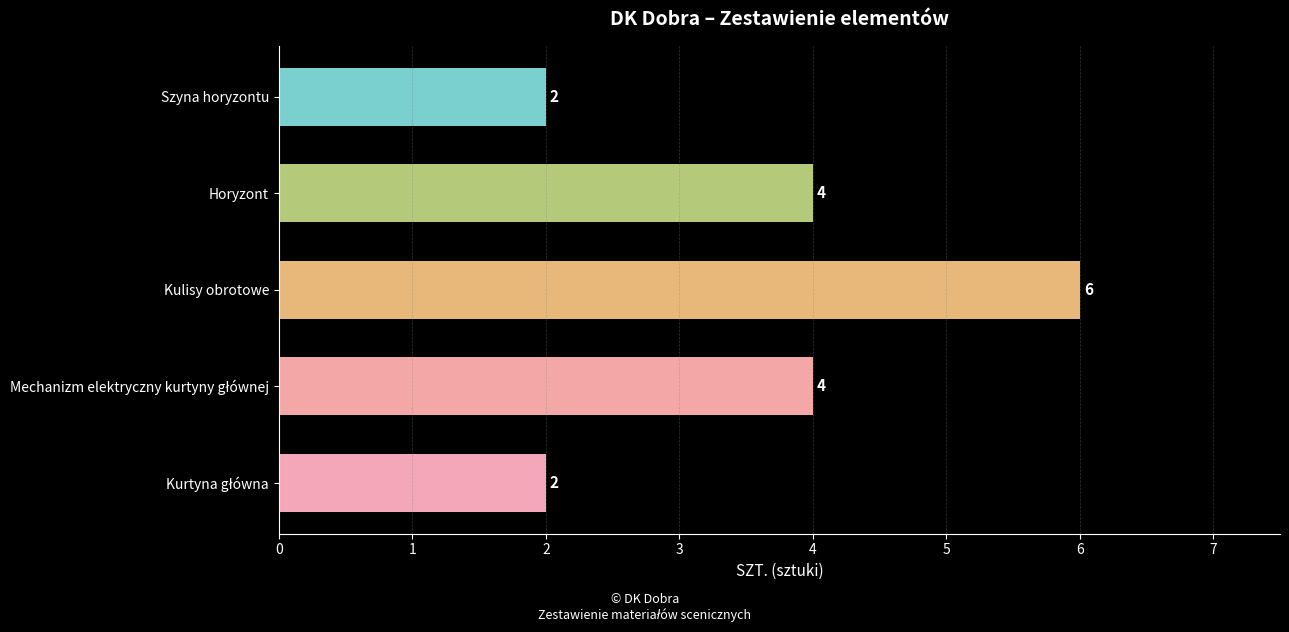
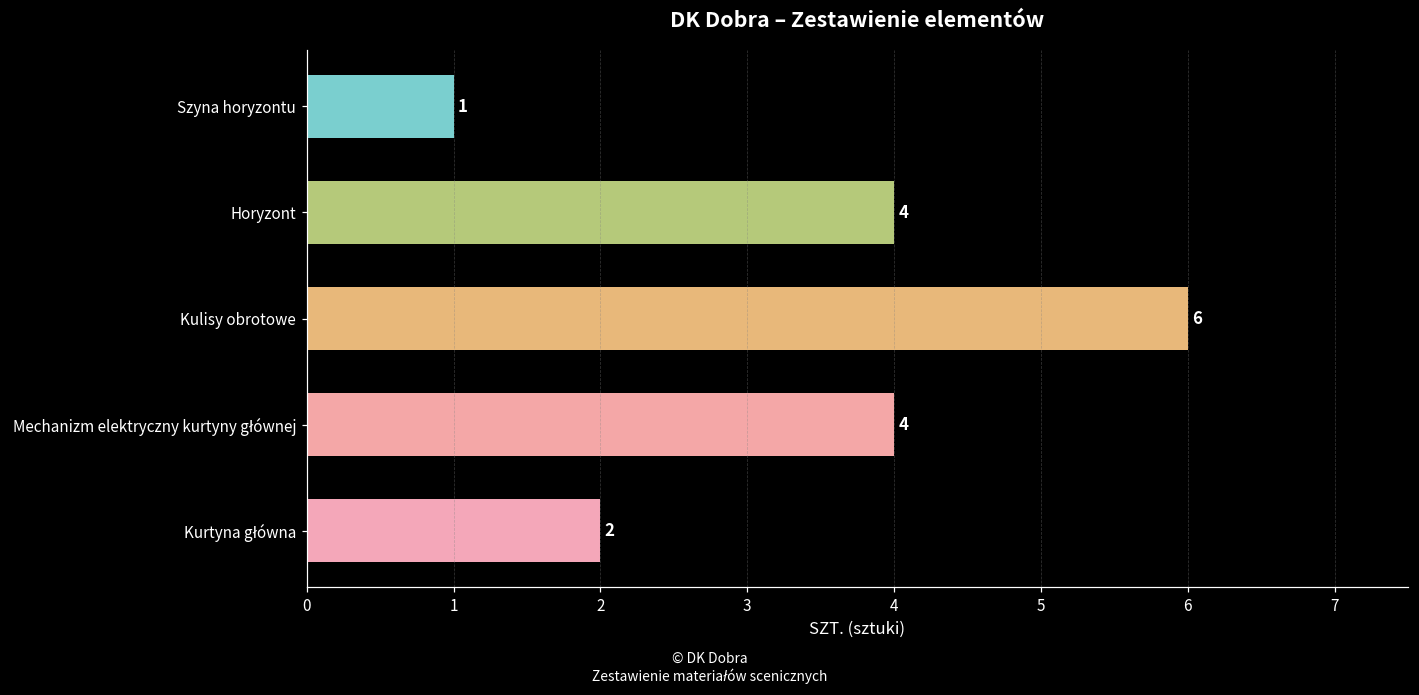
Szyna horyzontu: 2 -> 1
